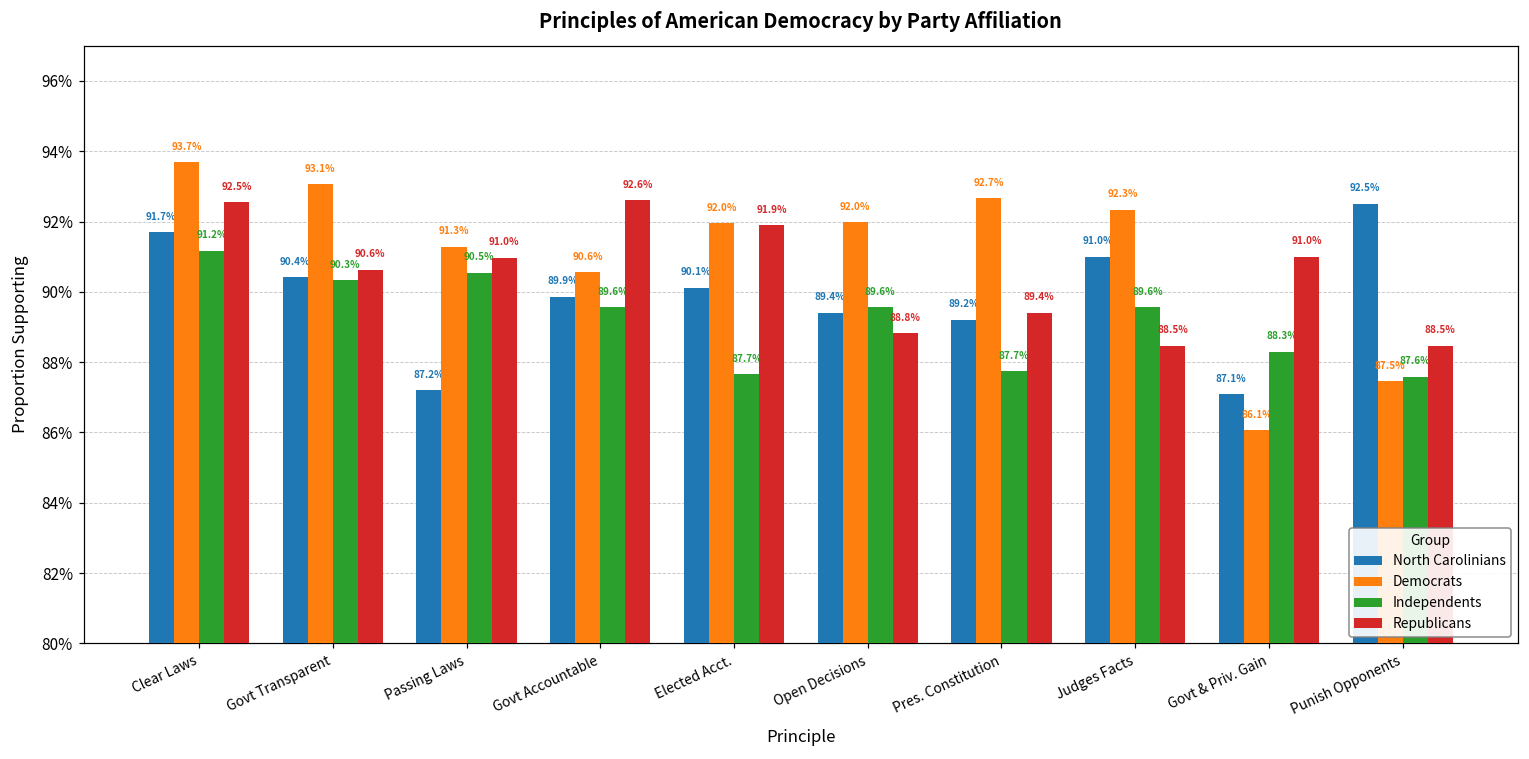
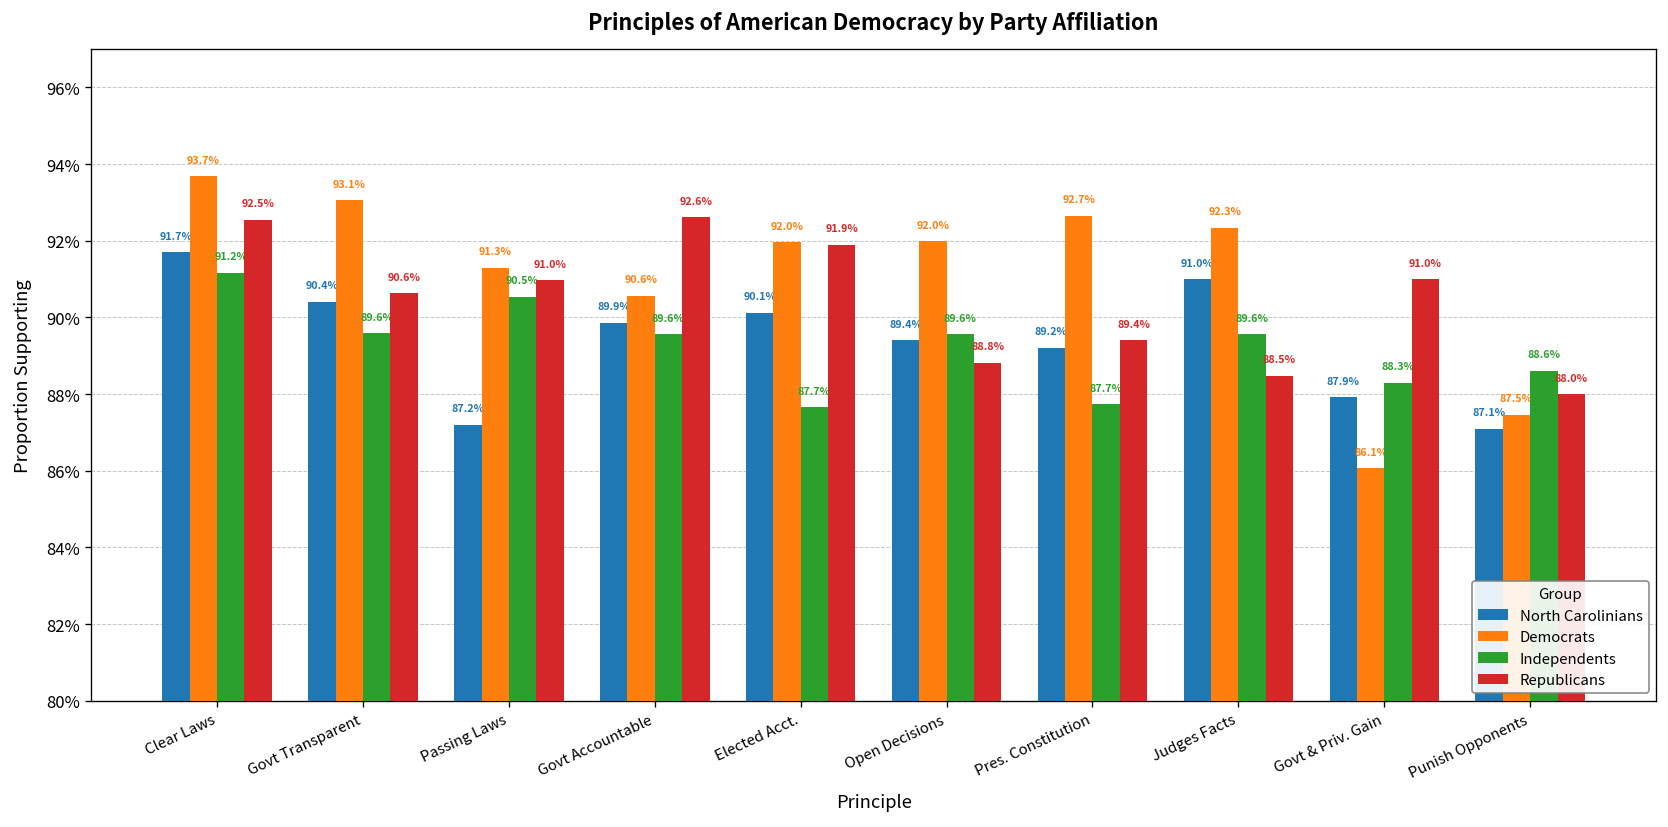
Independents, Govt Transparent: 90.3% -> 89.6%
North Carolinians, Govt & Priv. Gain: 87.1% -> 87.9%
North Carolinians, Punish Opponents: 92.5% -> 87.1%
Independents, Punish Opponents: 87.6% -> 88.6%
Republicans, Punish Opponents: 88.5% -> 88.0%
